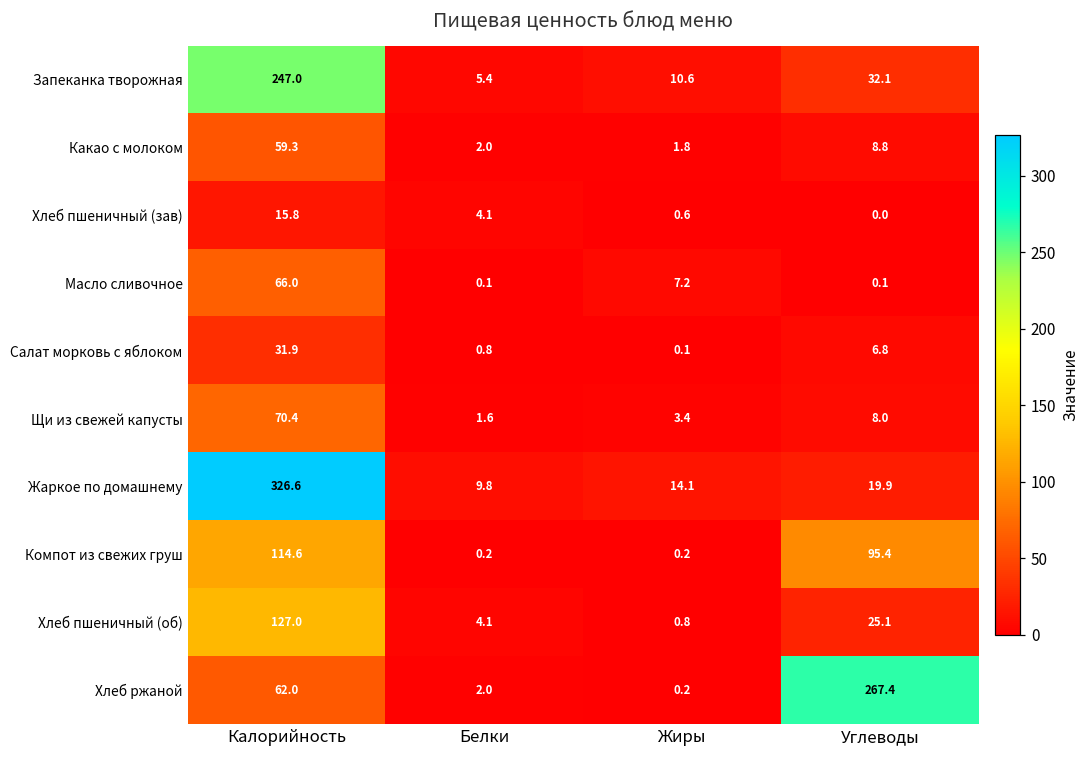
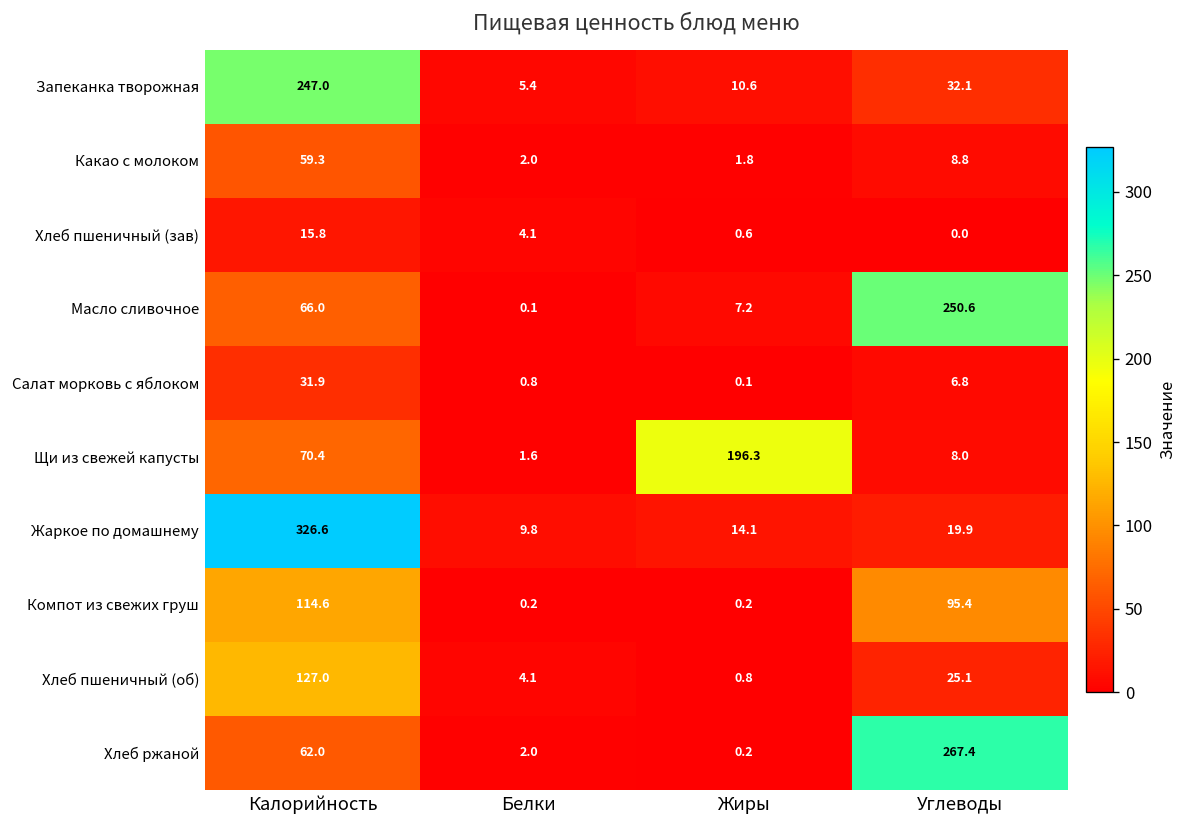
Масло сливочное, Углеводы: 0.1 -> 250.6
Щи из свежей капусты, Жиры: 3.4 -> 196.3
